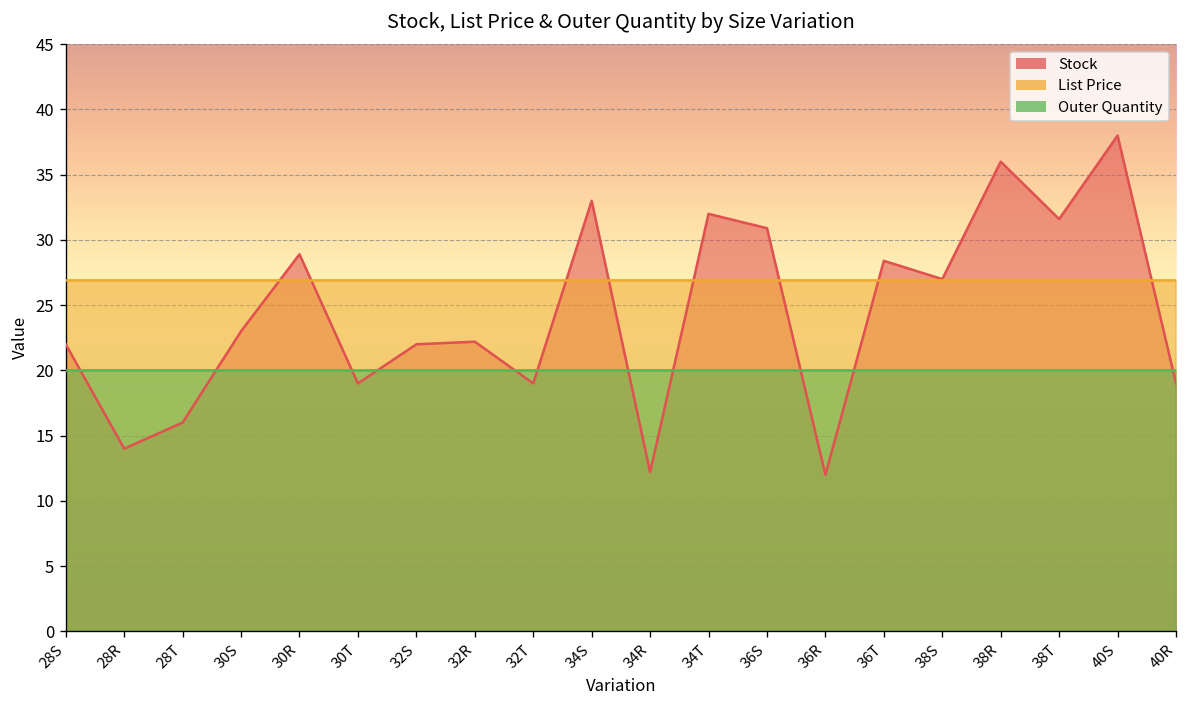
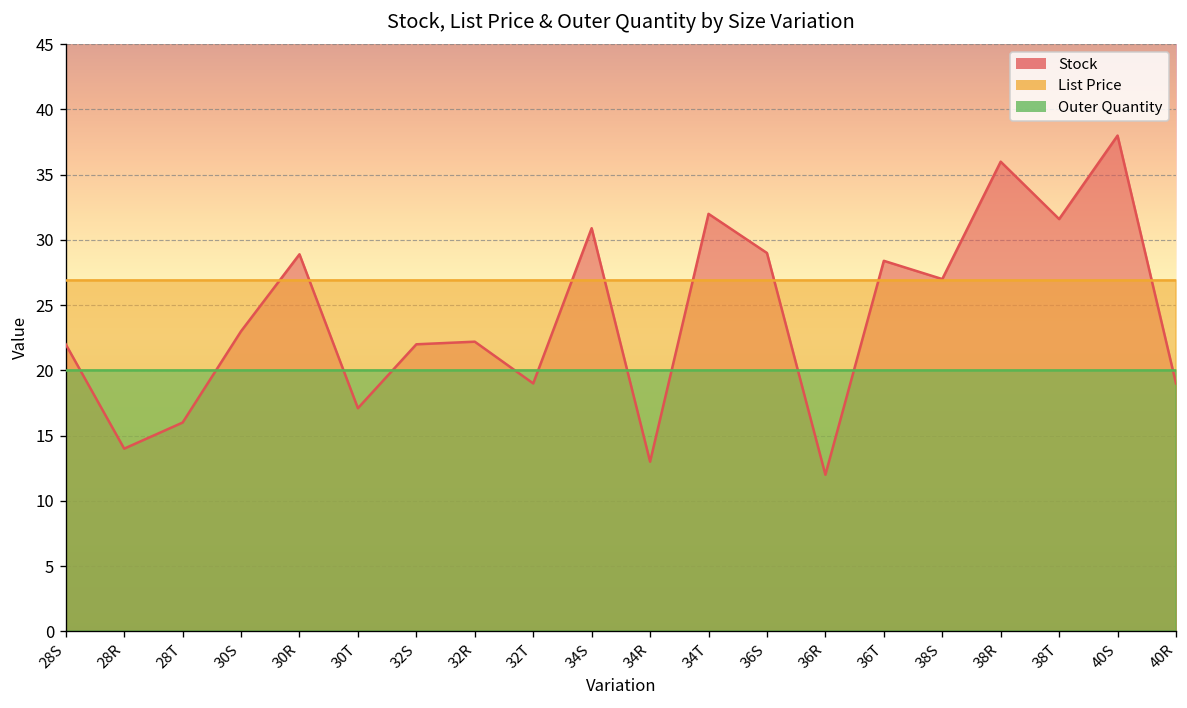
Stock, 30T: 19.0 -> 17.1
Stock, 34S: 33.0 -> 30.9
Stock, 34R: 12.2 -> 13.0
Stock, 36S: 30.9 -> 29.0
